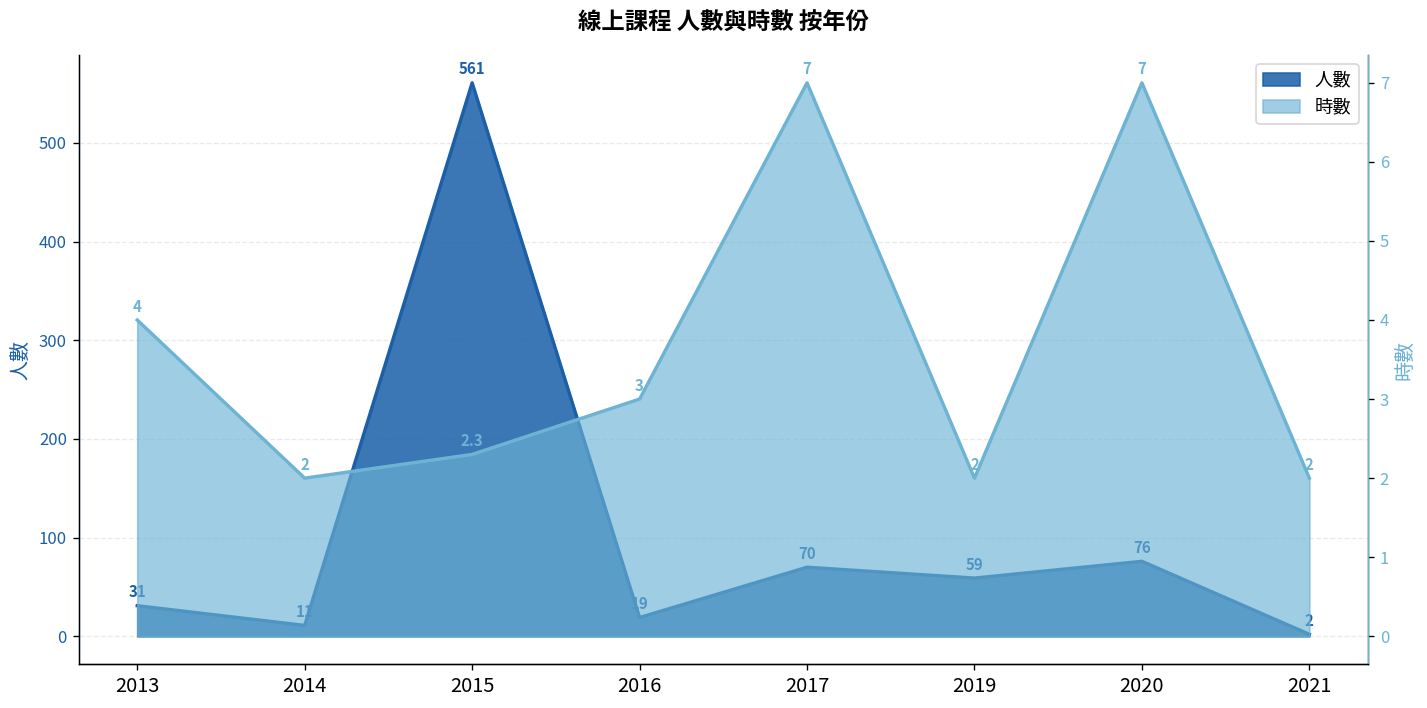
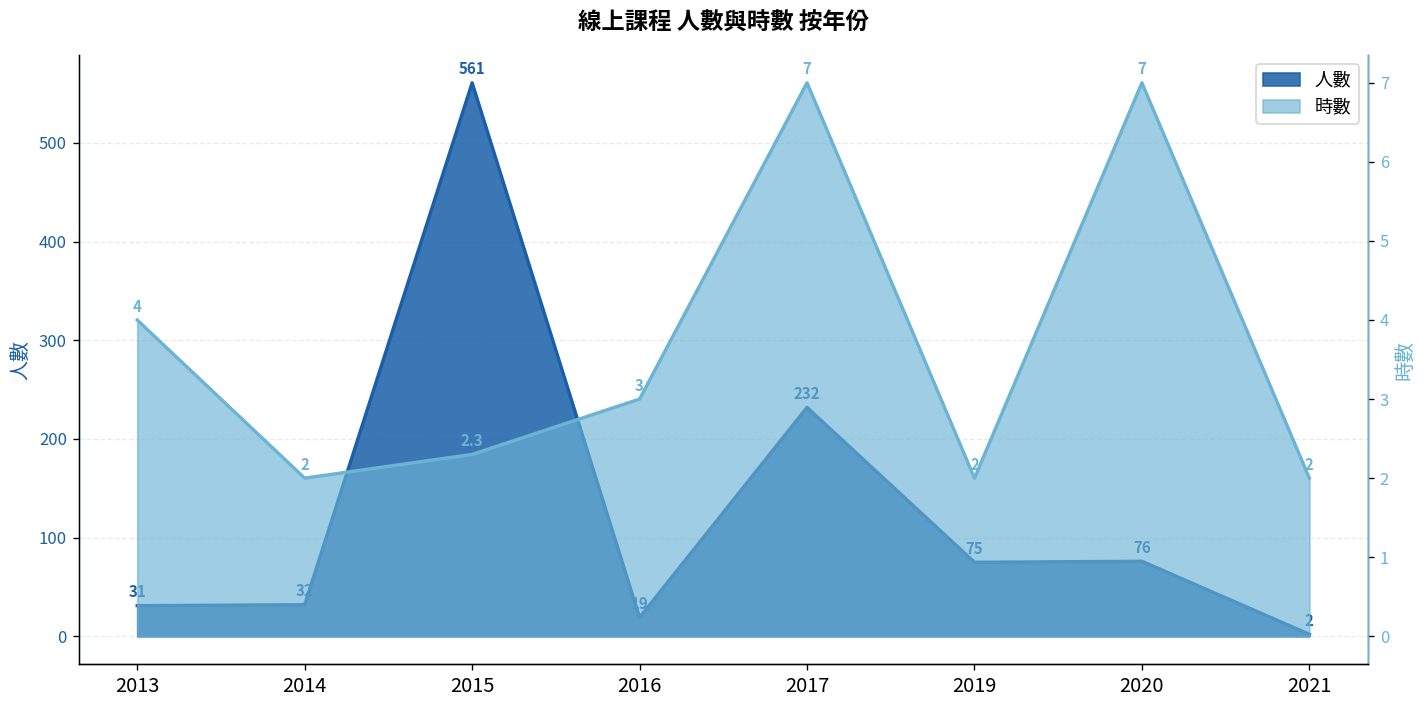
人數, 2014: 11 -> 32
人數, 2017: 70 -> 232
人數, 2019: 59 -> 75
